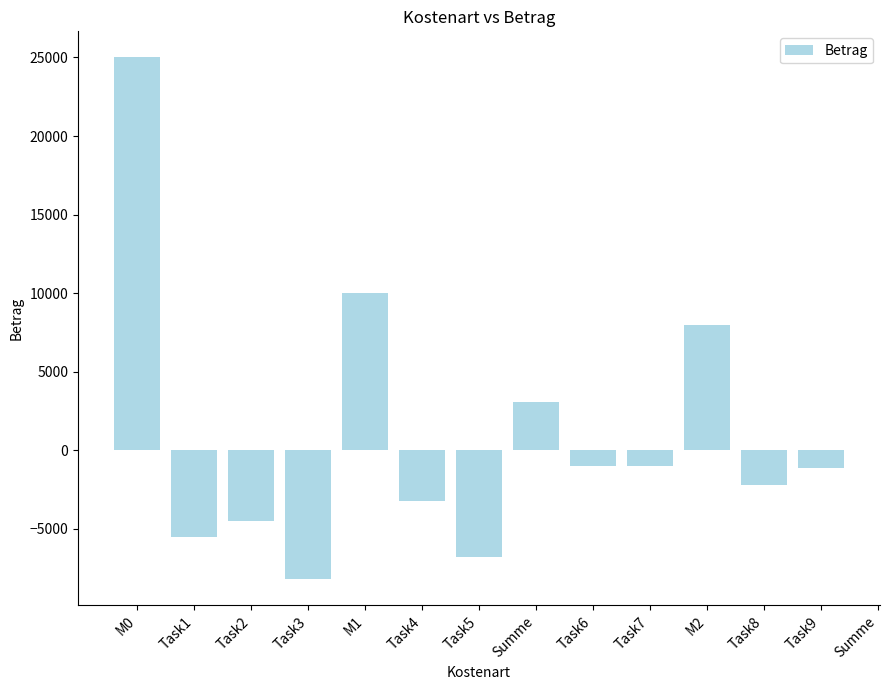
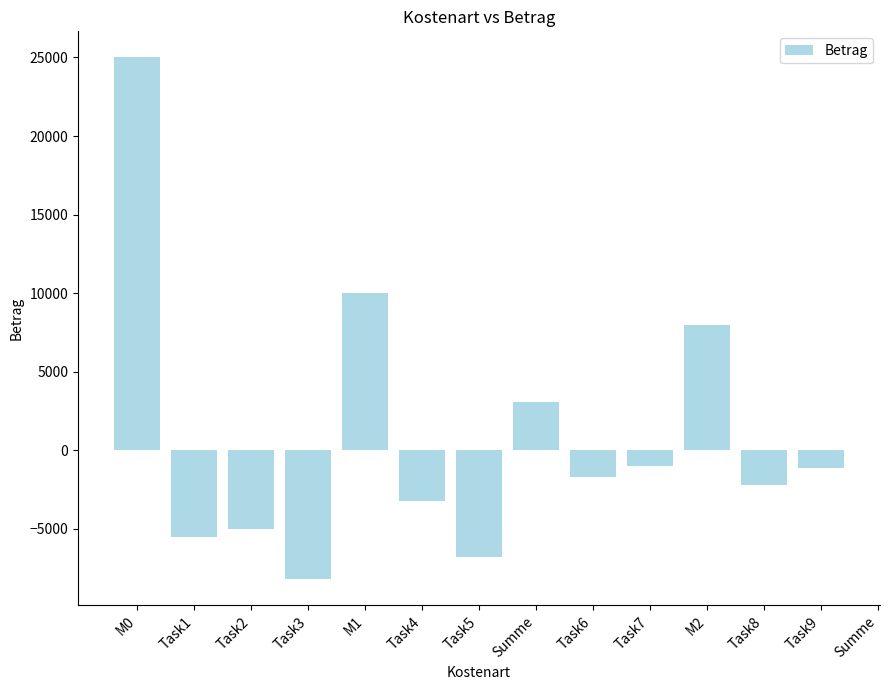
Task2: -4500 -> -5000
Task6: -1000 -> -1700
